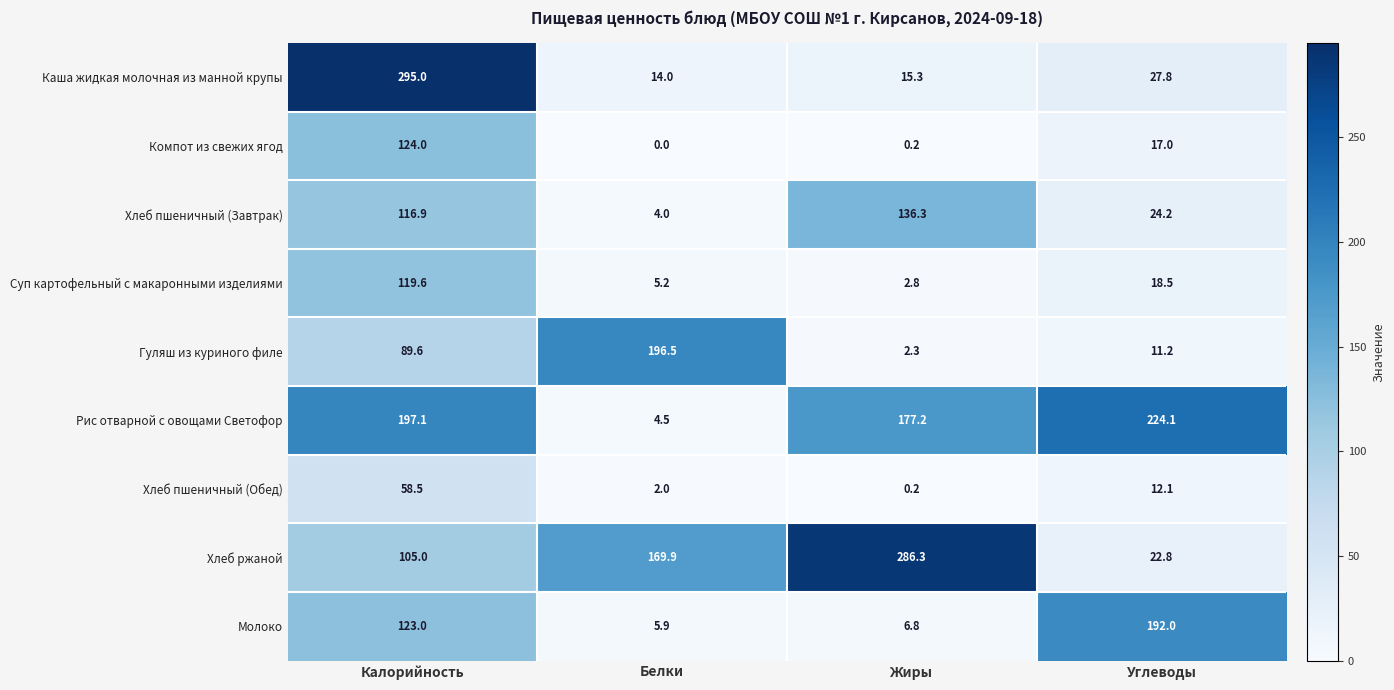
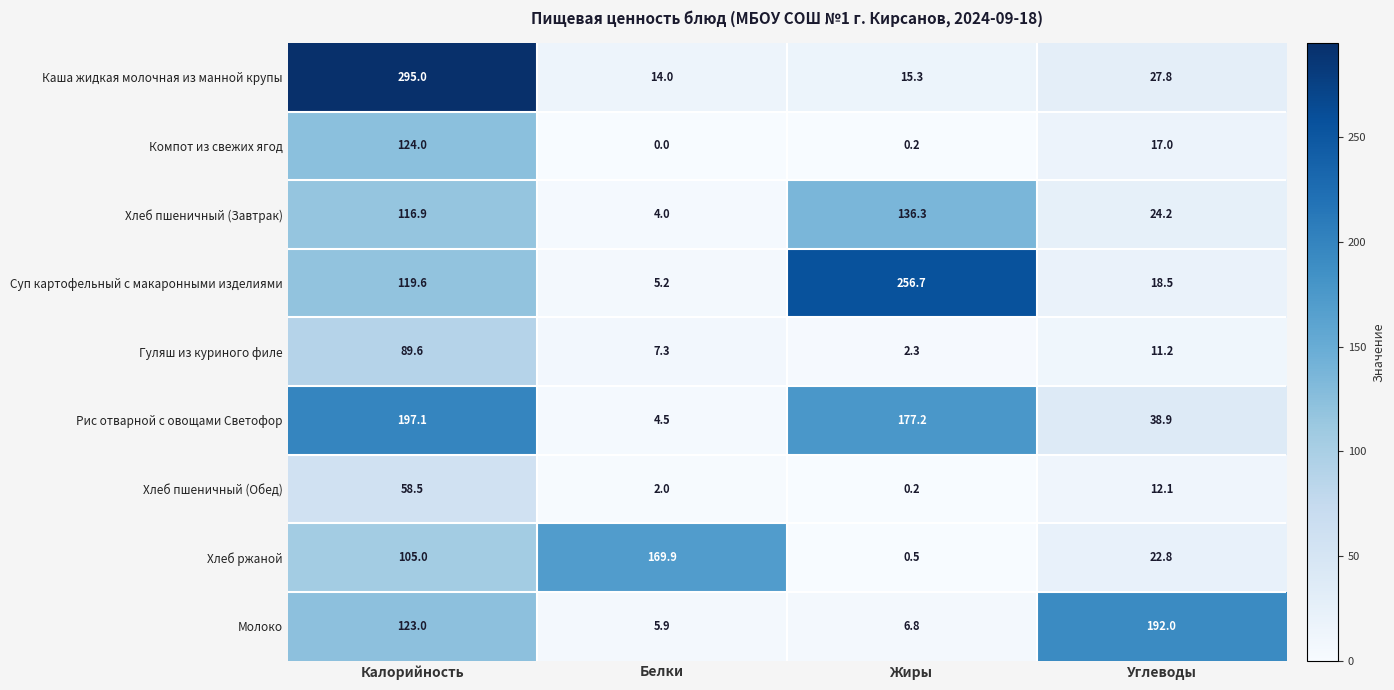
Суп картофельный с макаронными изделиями, Жиры: 2.8 -> 256.7
Гуляш из куриного филе, Белки: 196.5 -> 7.3
Рис отварной с овощами Светофор, Углеводы: 224.1 -> 38.9
Хлеб ржаной, Жиры: 286.3 -> 0.5
